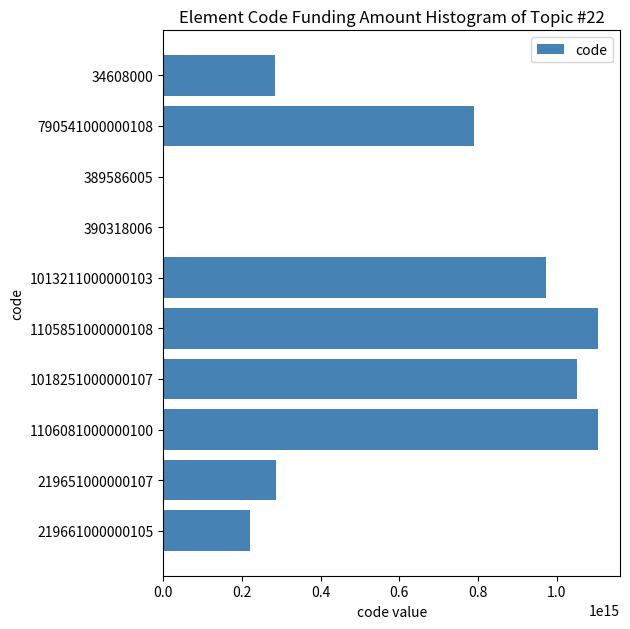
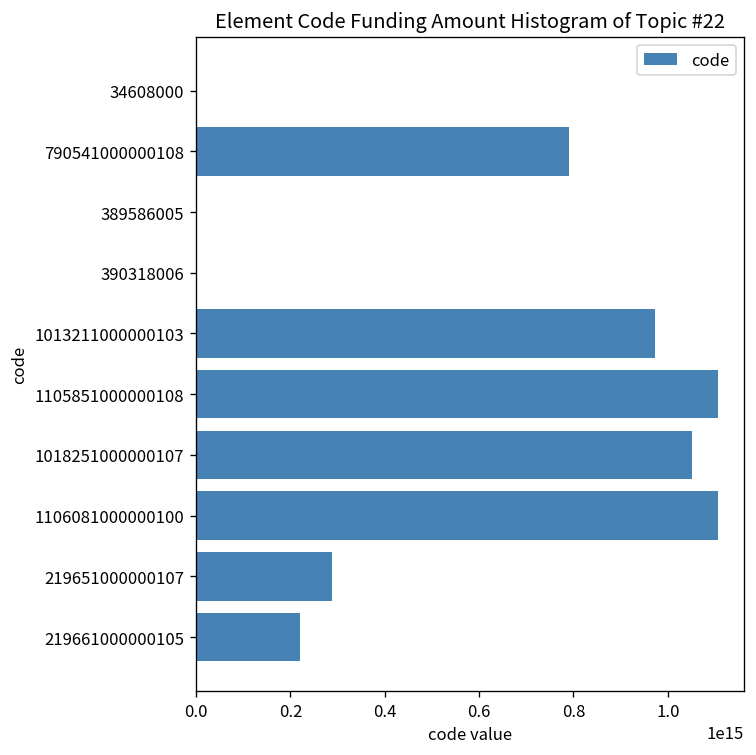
34608000: 280000000000000 -> 0
